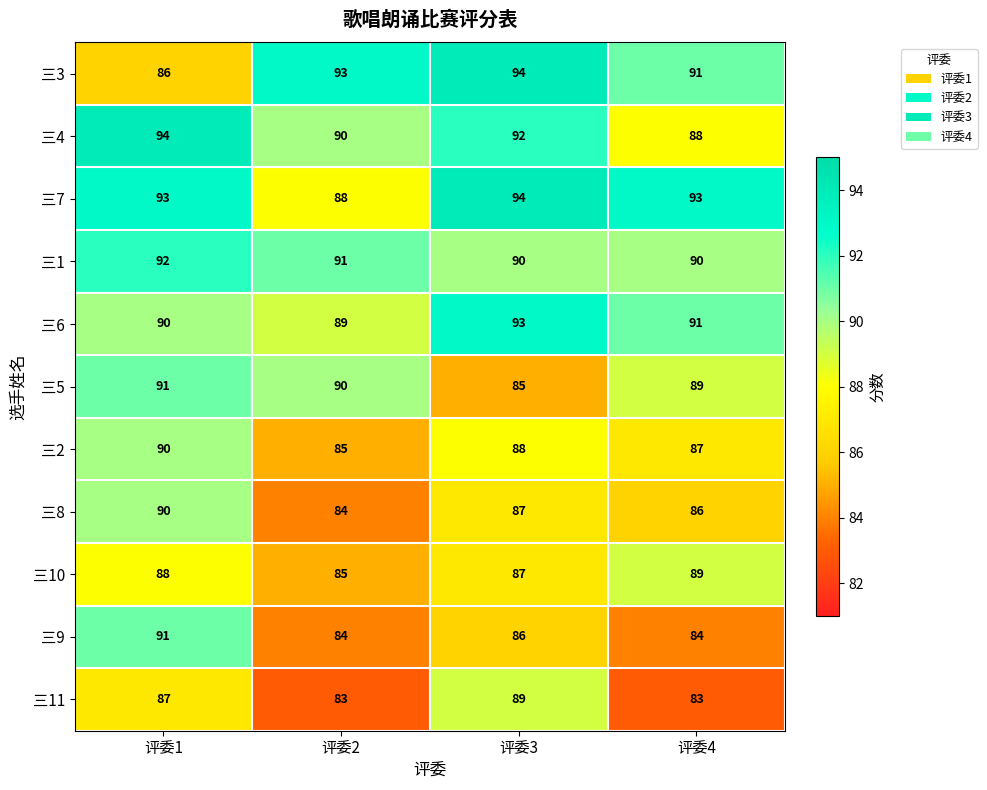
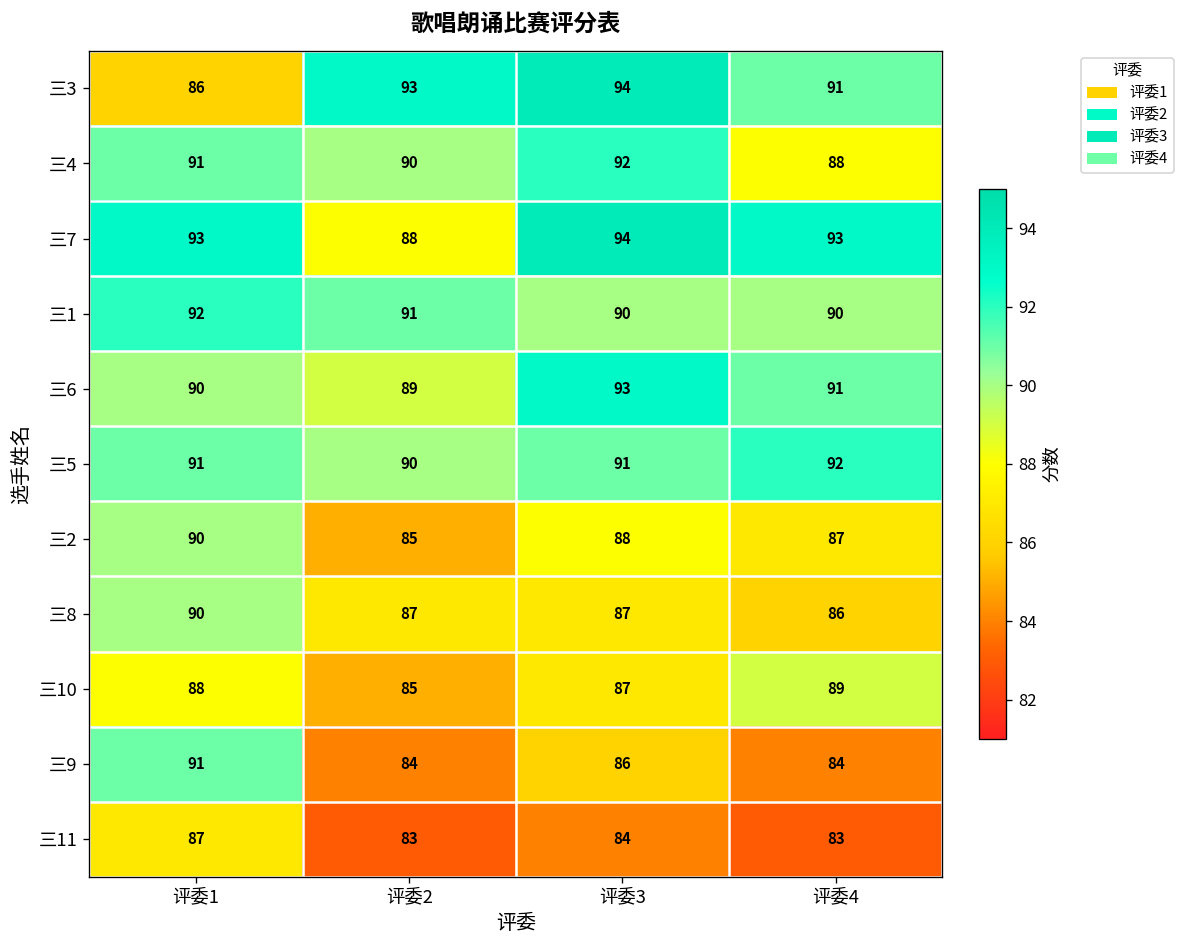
三4, 评委1: 94 -> 91
三5, 评委3: 85 -> 91
三5, 评委4: 89 -> 92
三8, 评委2: 84 -> 87
三11, 评委3: 89 -> 84
